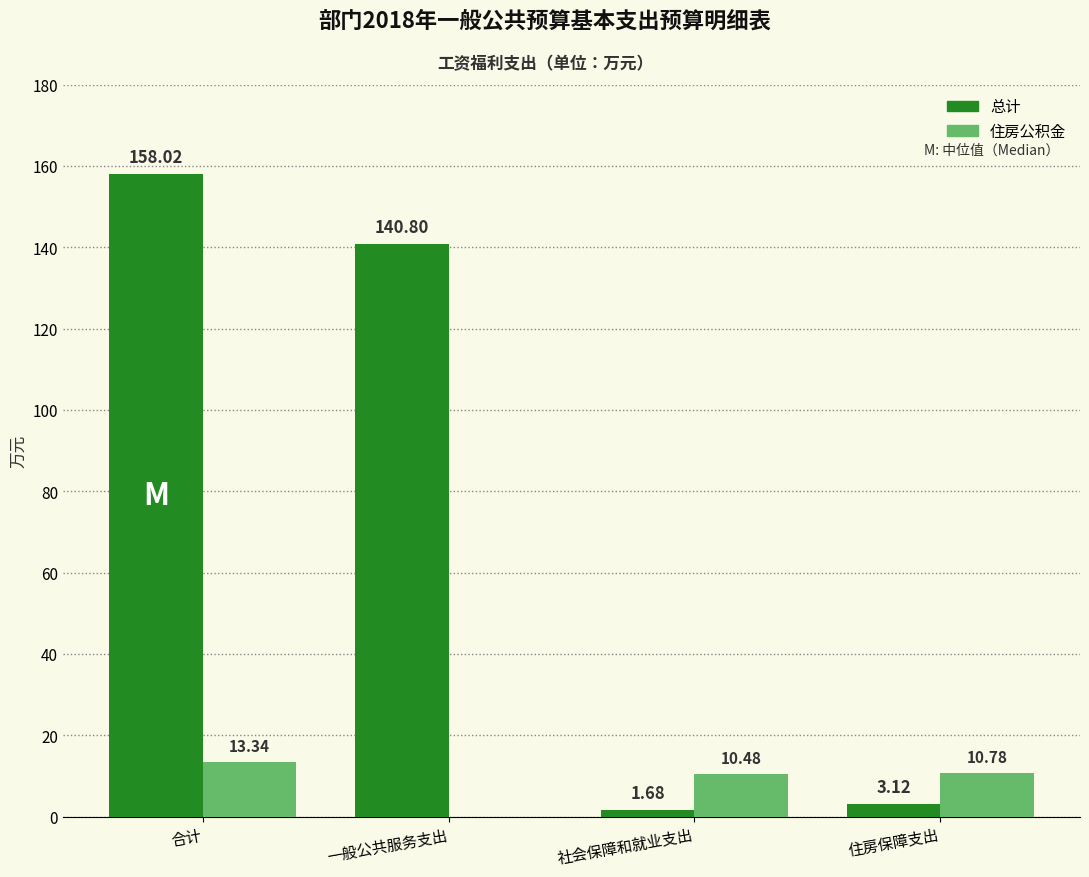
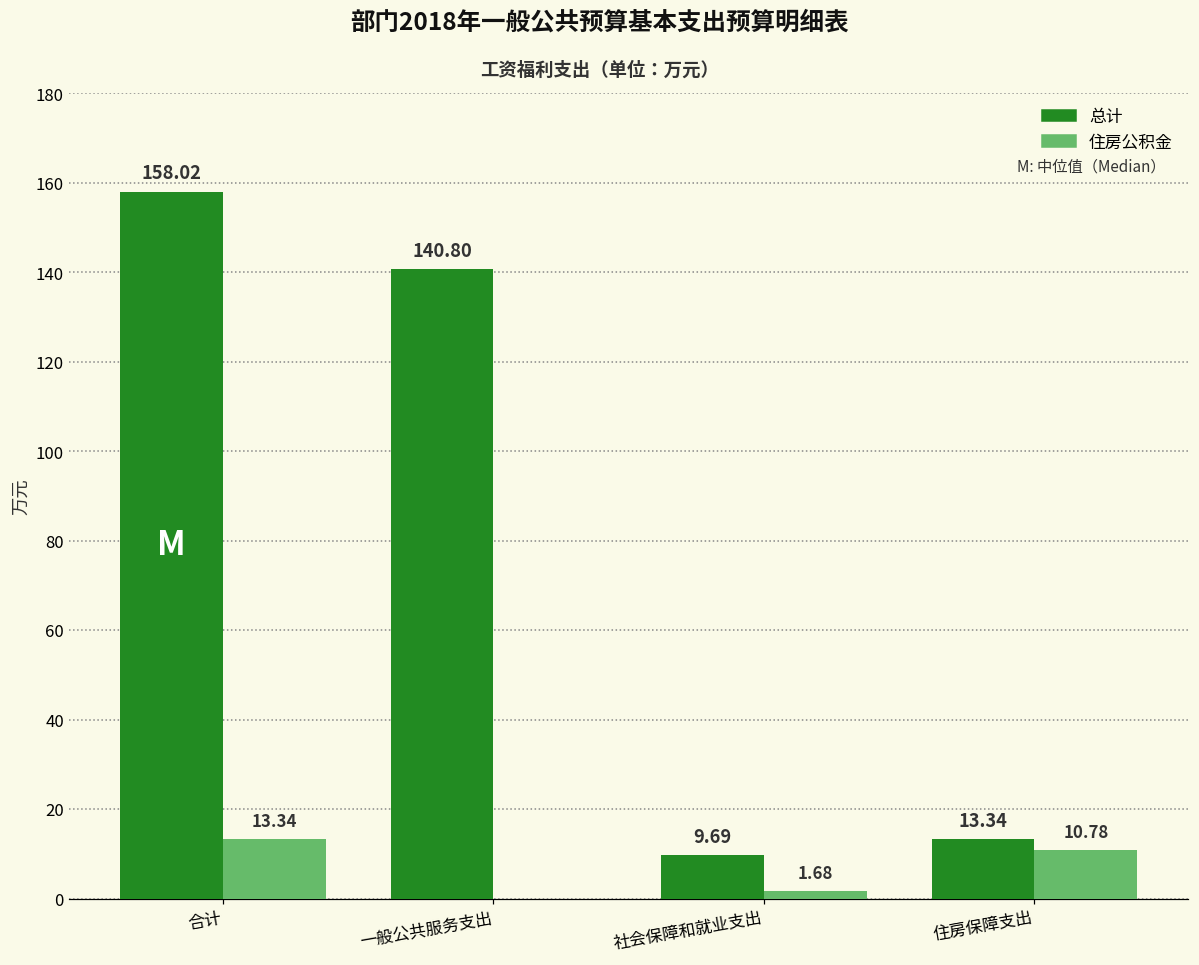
总计, 社会保障和就业支出: 1.68 -> 9.69
住房公积金, 社会保障和就业支出: 10.48 -> 1.68
总计, 住房保障支出: 3.12 -> 13.34
